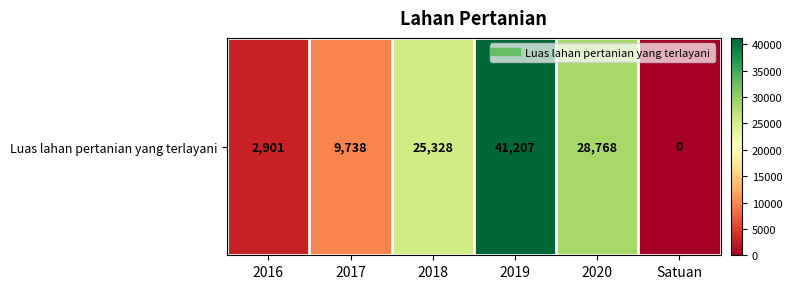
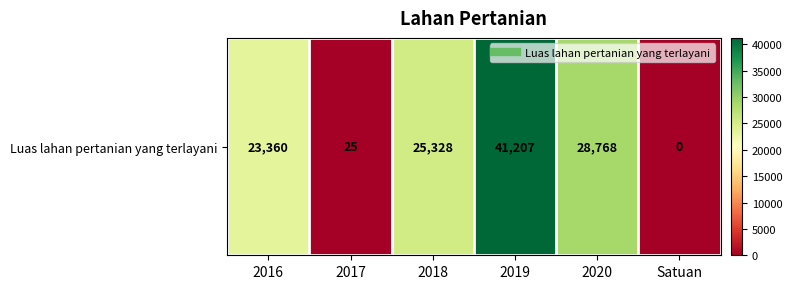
Luas lahan pertanian yang terlayani, 2016: 2,901 -> 23,360
Luas lahan pertanian yang terlayani, 2017: 9,738 -> 25
